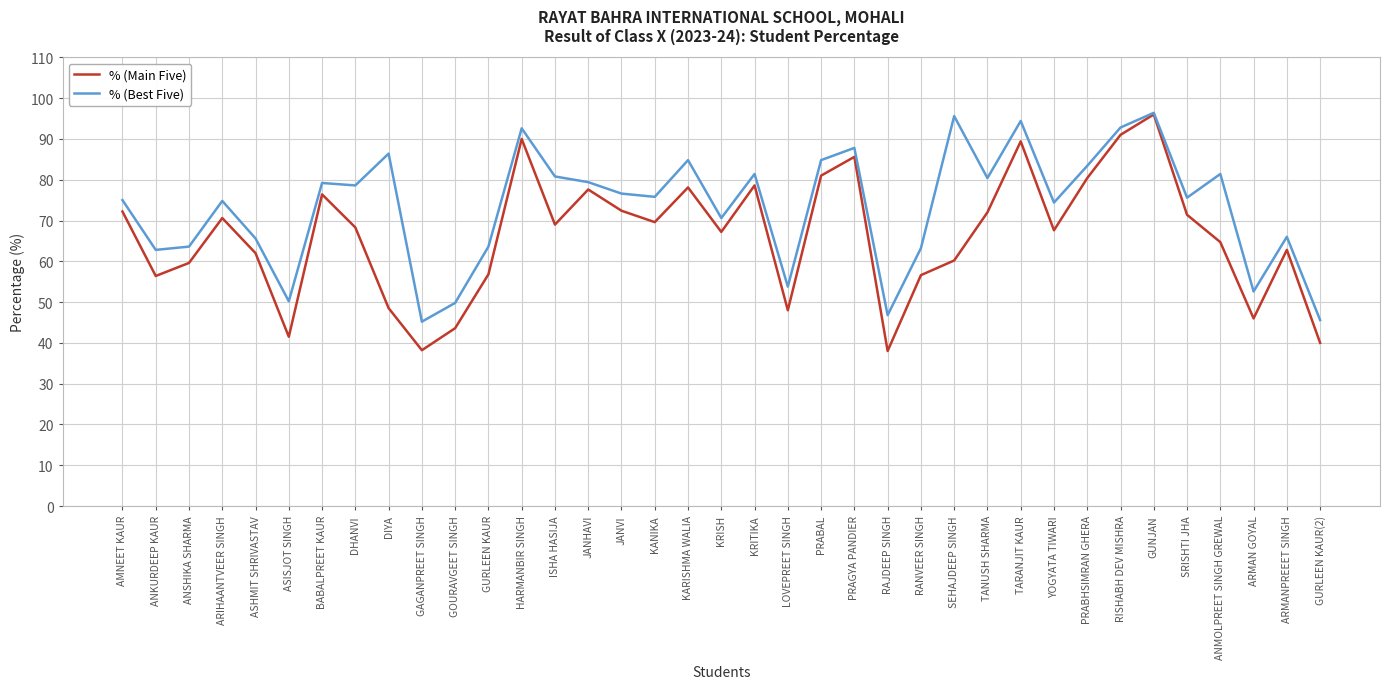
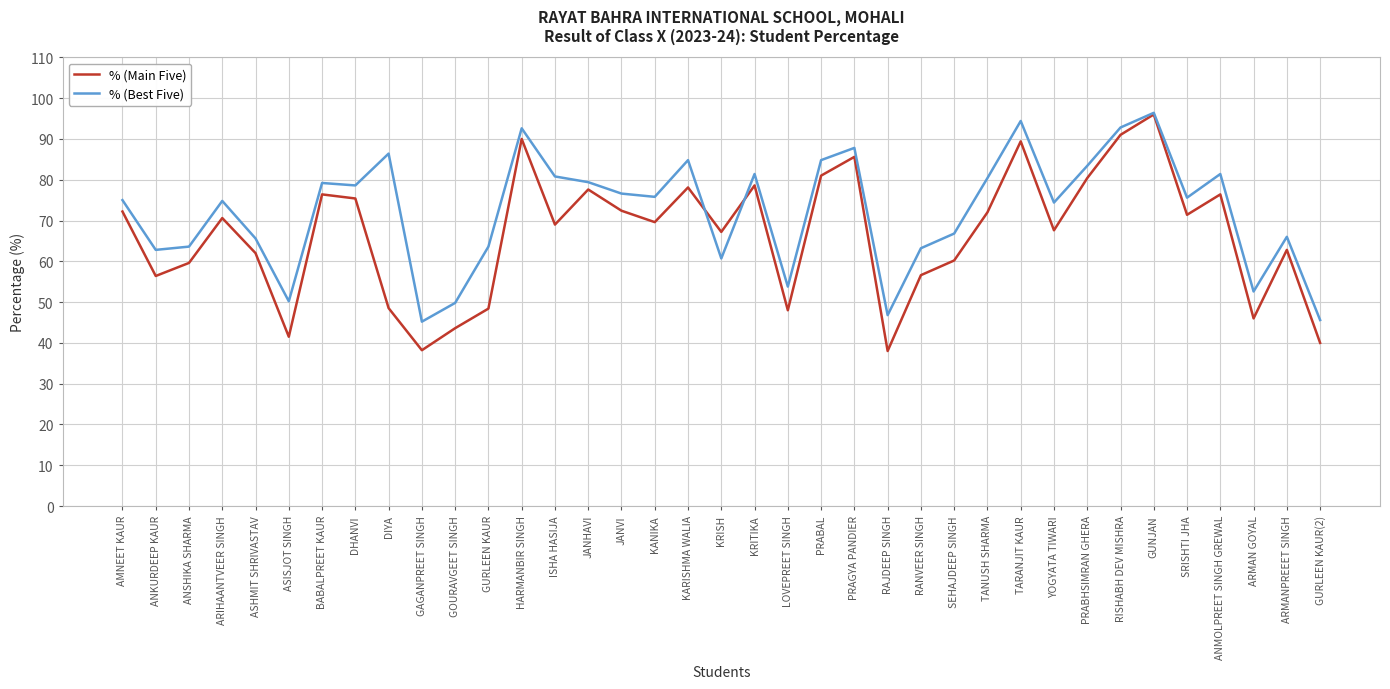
% (Main Five), DHANVI: 68 -> 75
% (Main Five), GURLEEN KAUR: 57 -> 48
% (Best Five), KRISH: 71 -> 61
% (Best Five), SEHAJDEEP SINGH: 96 -> 67
% (Main Five), ANMOLPREET SINGH GREWAL: 65 -> 76
